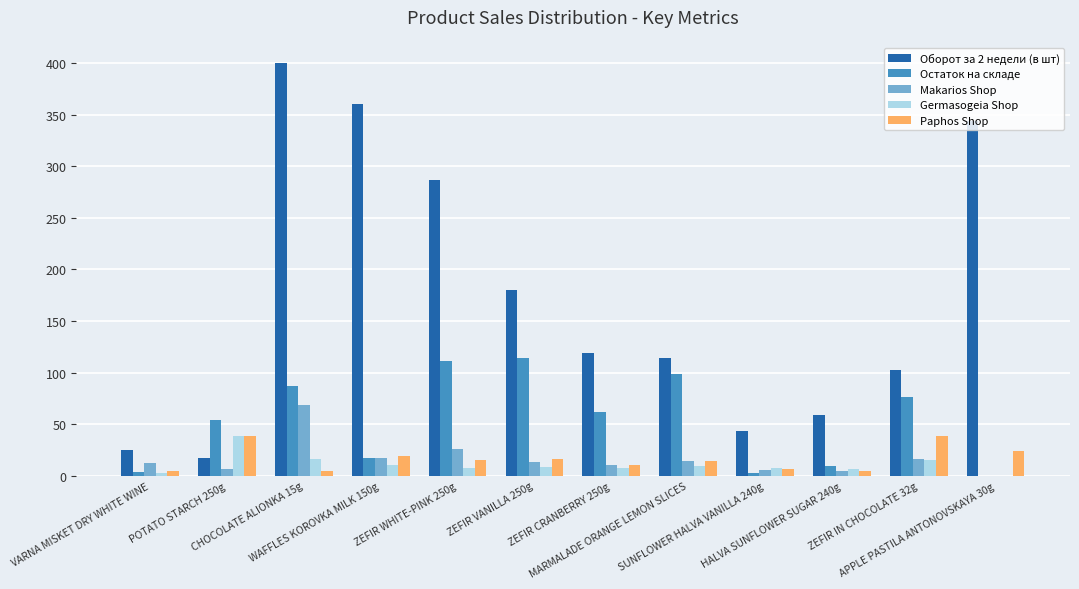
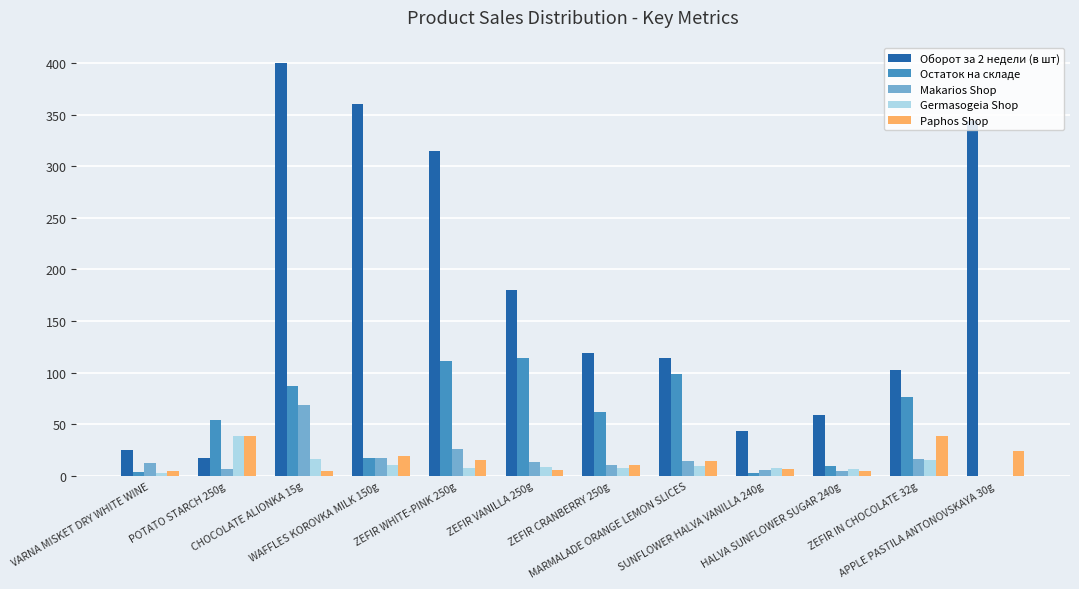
Оборот за 2 недели (в шт), ZEFIR WHITE-PINK 250g: 287 -> 315
Paphos Shop, ZEFIR VANILLA 250g: 16 -> 6
